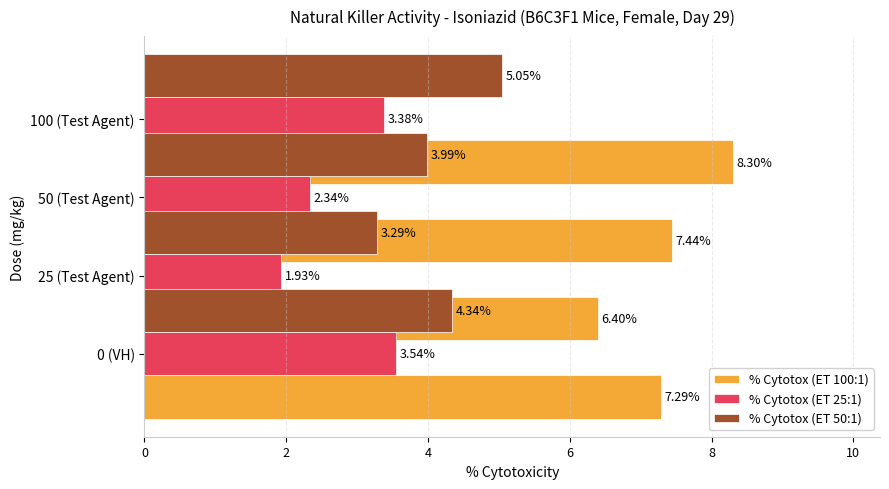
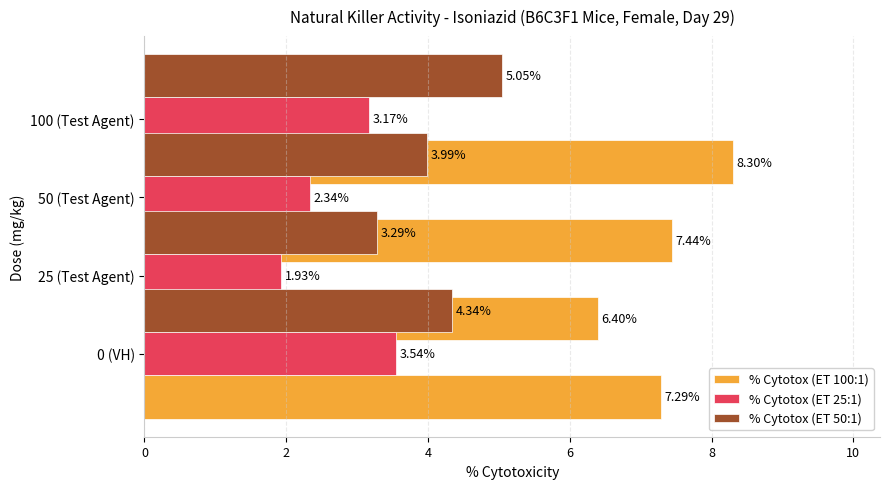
% Cytotox (ET 25:1), 100 (Test Agent): 3.38% -> 3.17%
